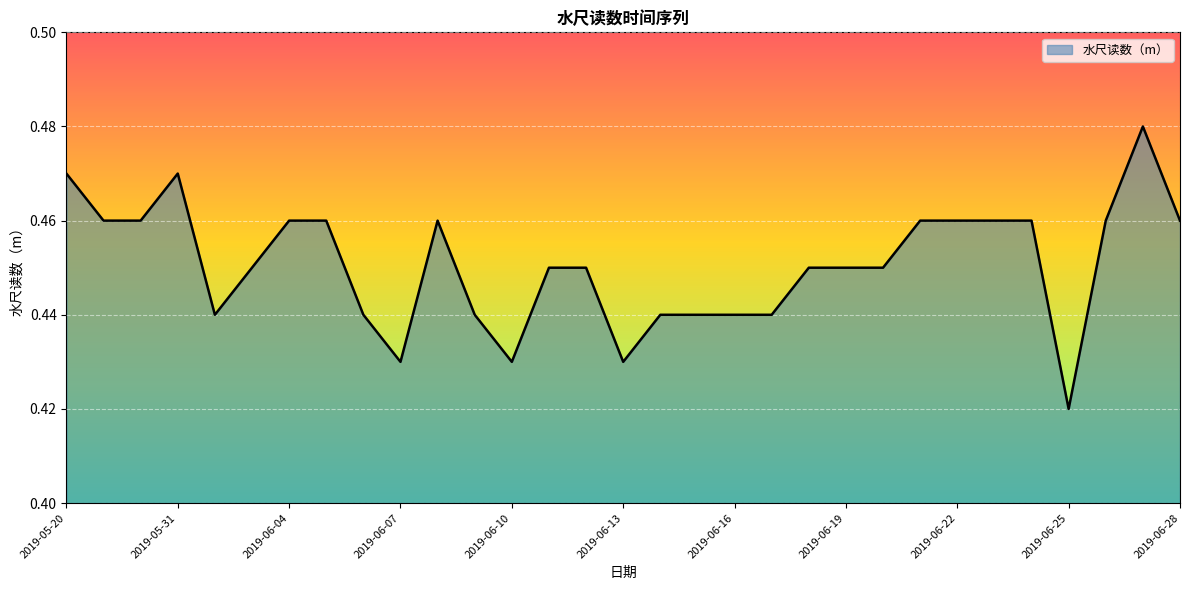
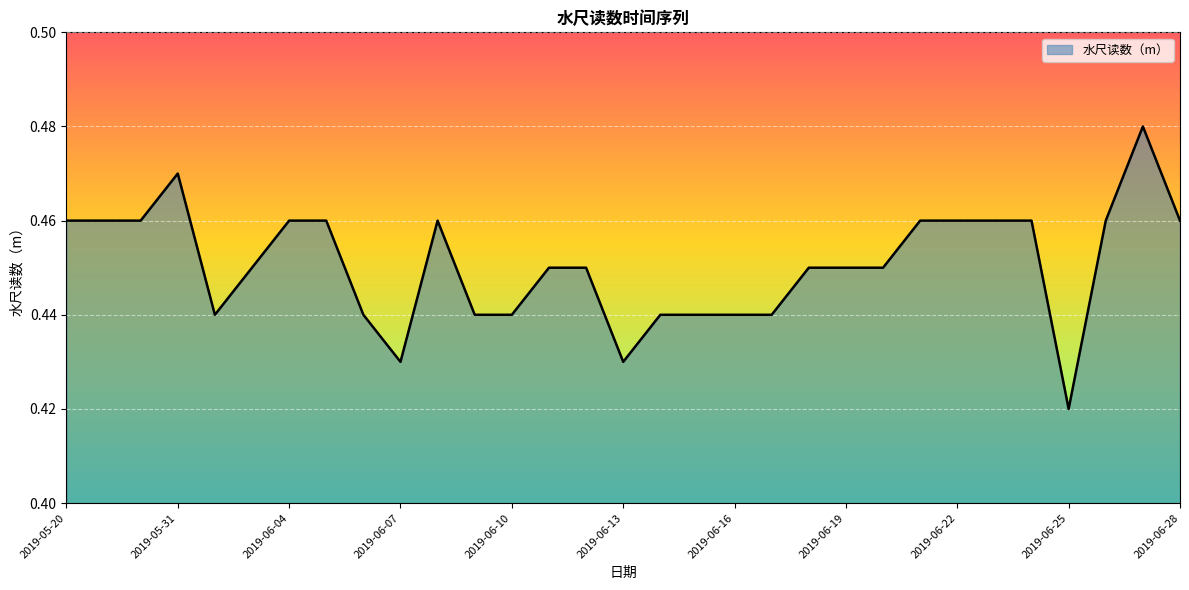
2019-05-20: 0.47 -> 0.46
2019-06-10: 0.43 -> 0.44
